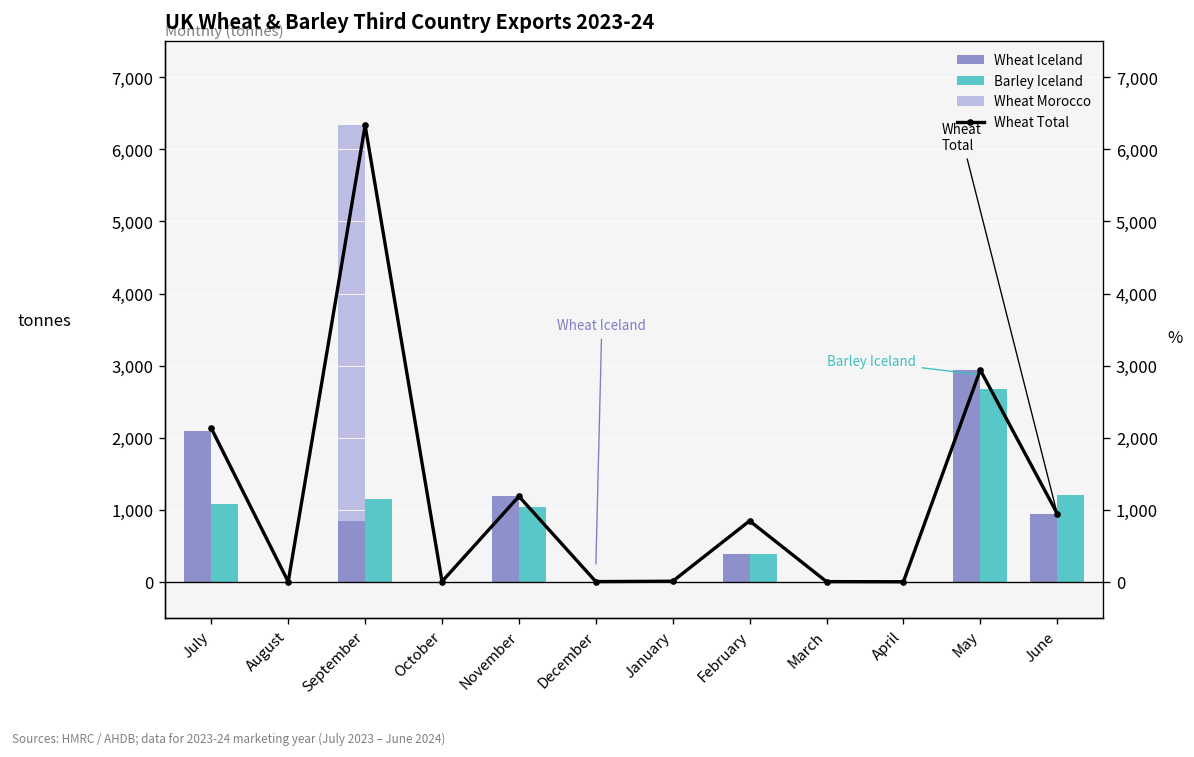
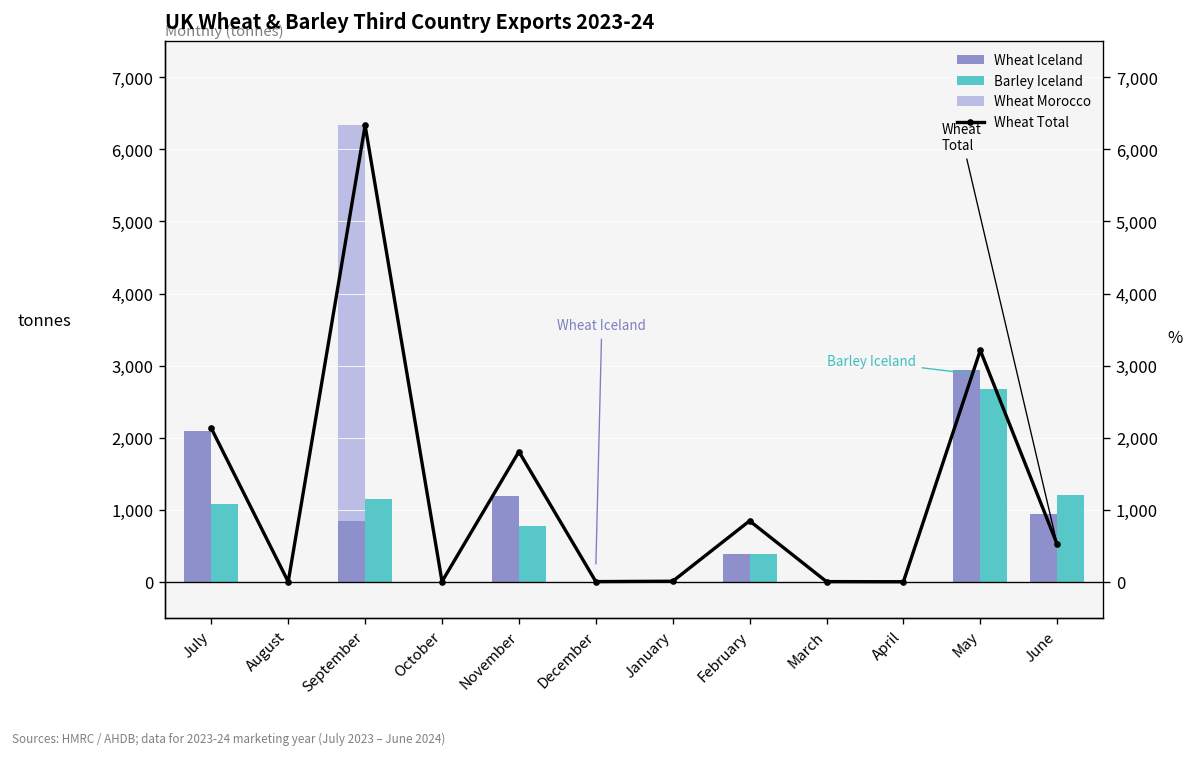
Barley Iceland, November: 1,000 -> 800
Wheat Total, November: 1,200 -> 1,800
Wheat Total, May: 2,900 -> 3,200
Wheat Total, June: 900 -> 500
